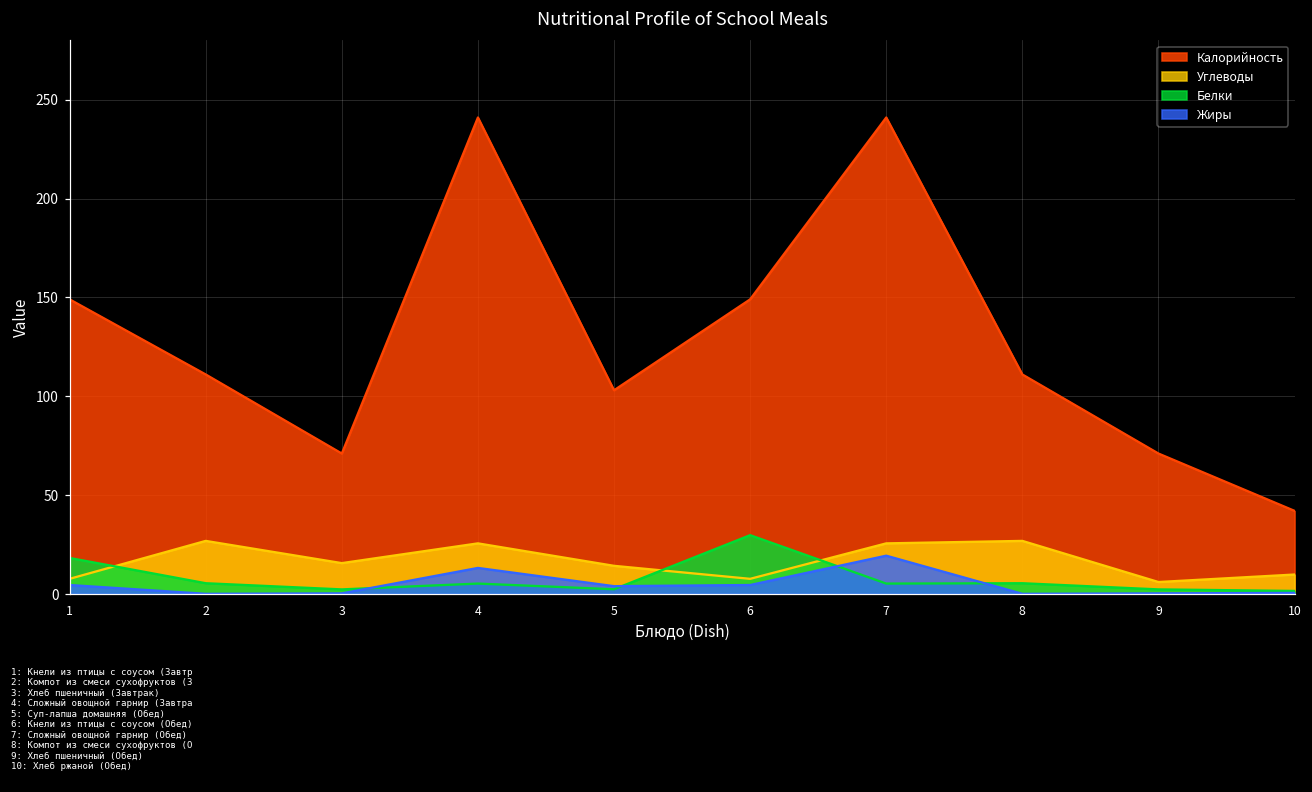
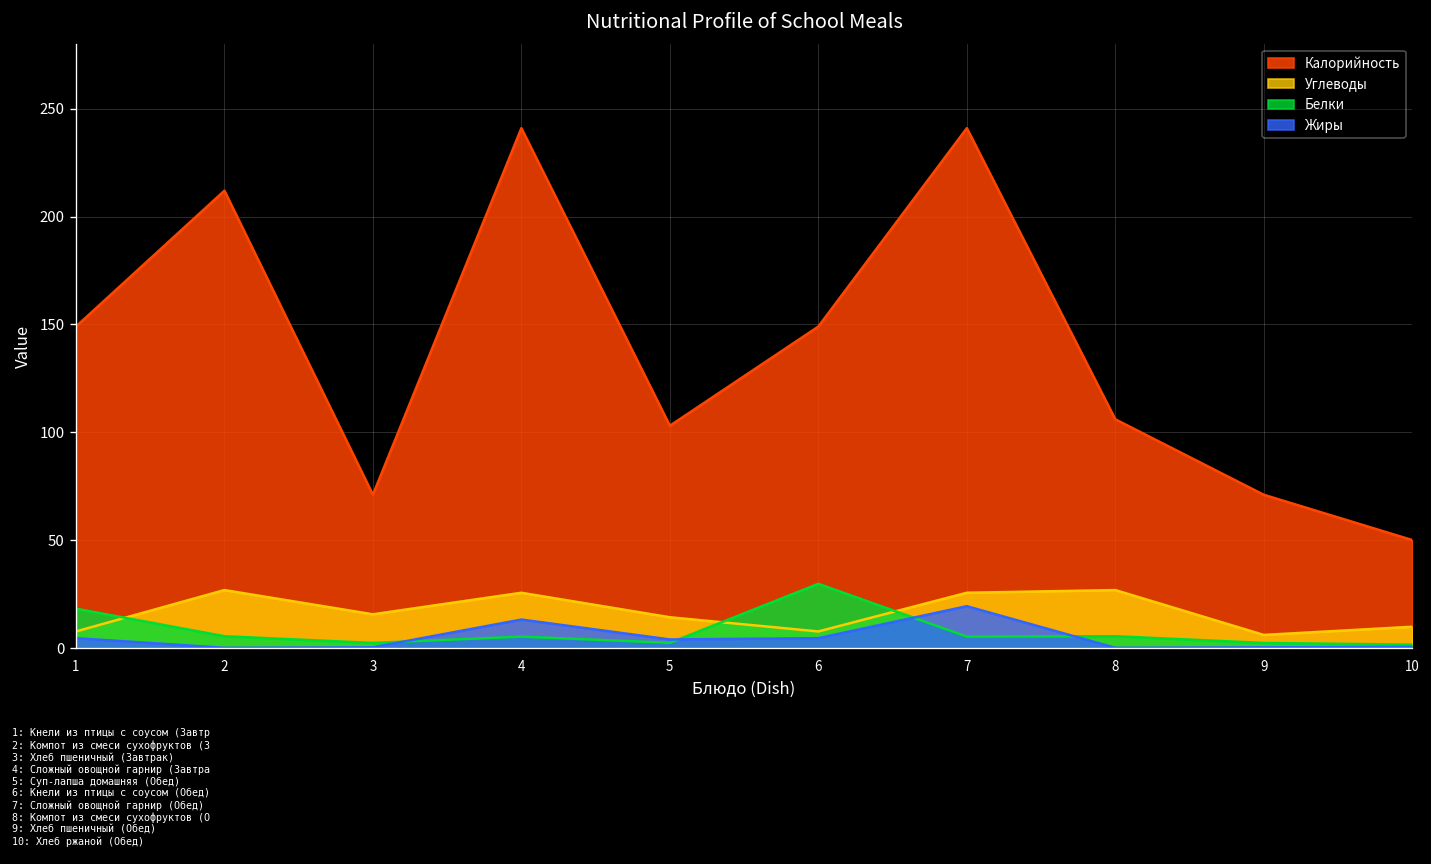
Калорийность, 2: 111 -> 212
Калорийность, 8: 111 -> 106
Калорийность, 10: 42 -> 50
